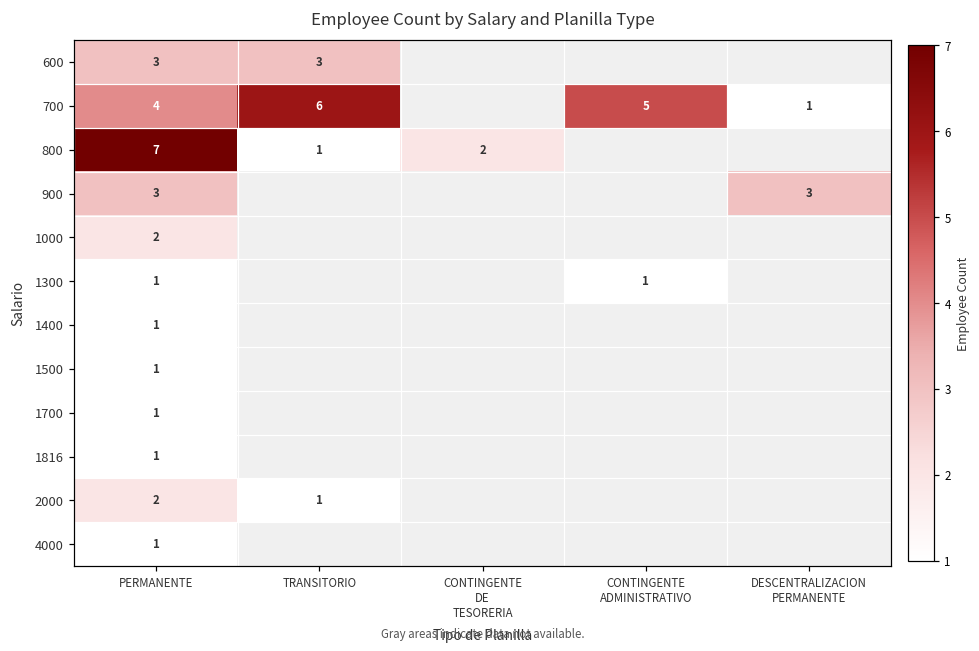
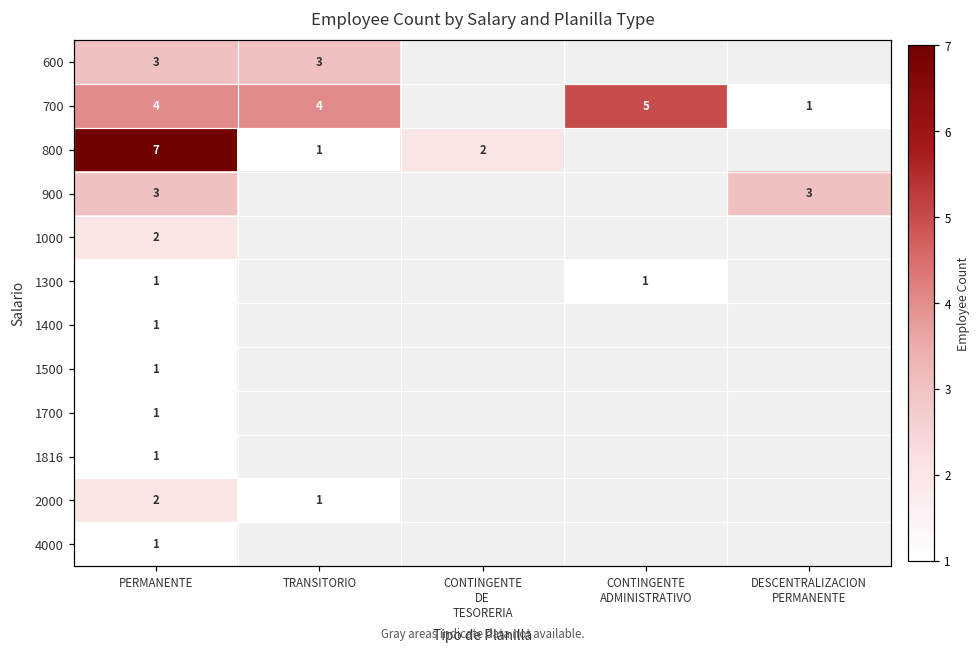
700, TRANSITORIO: 6 -> 4
